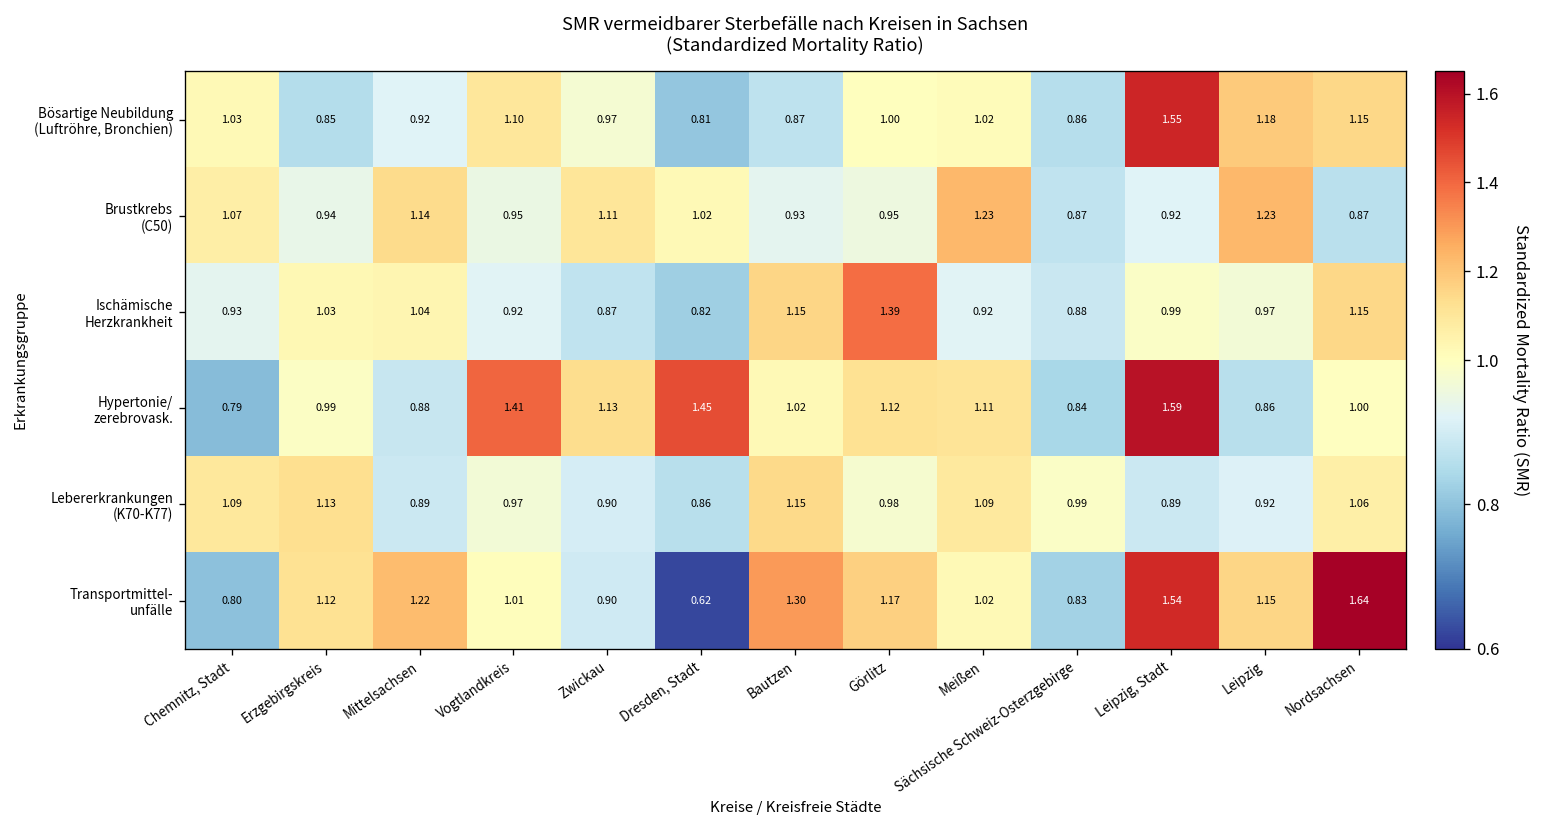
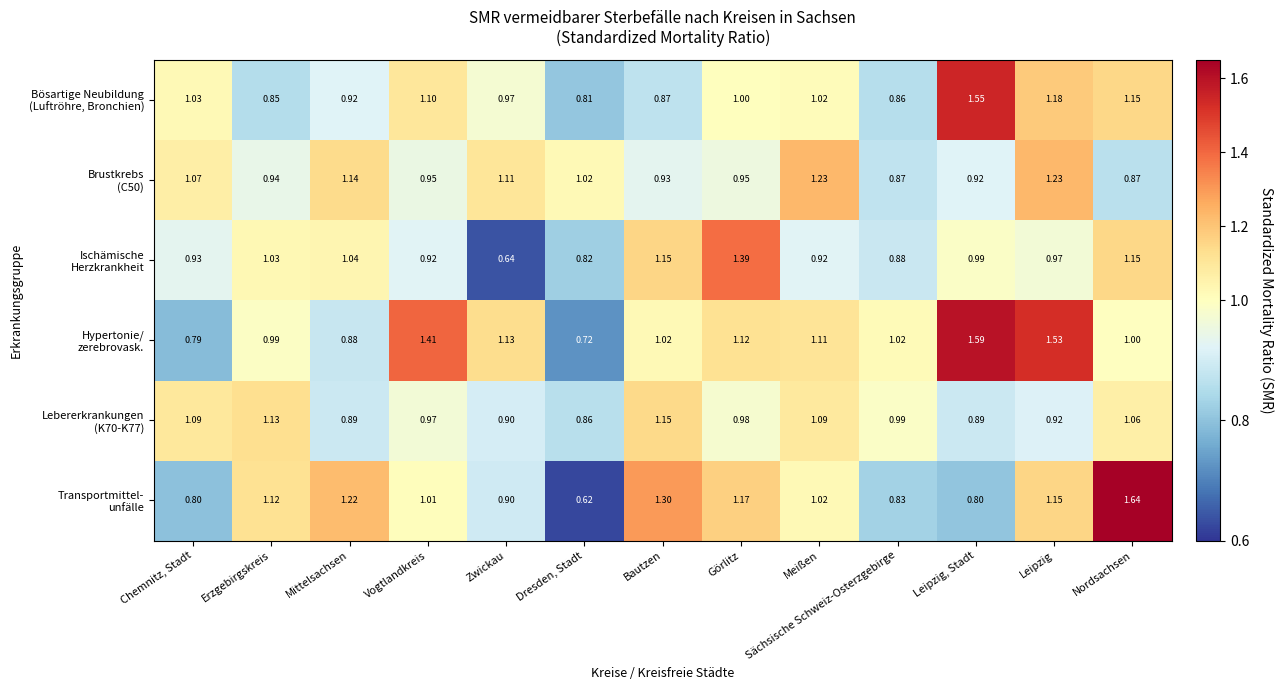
Ischämische Herzkrankheit, Zwickau: 0.87 -> 0.64
Hypertonie/ zerebrovask., Dresden, Stadt: 1.45 -> 0.72
Hypertonie/ zerebrovask., Sächsische Schweiz-Osterzgebirge: 0.84 -> 1.02
Hypertonie/ zerebrovask., Leipzig: 0.86 -> 1.53
Transportmittel- unfälle, Leipzig, Stadt: 1.54 -> 0.80
